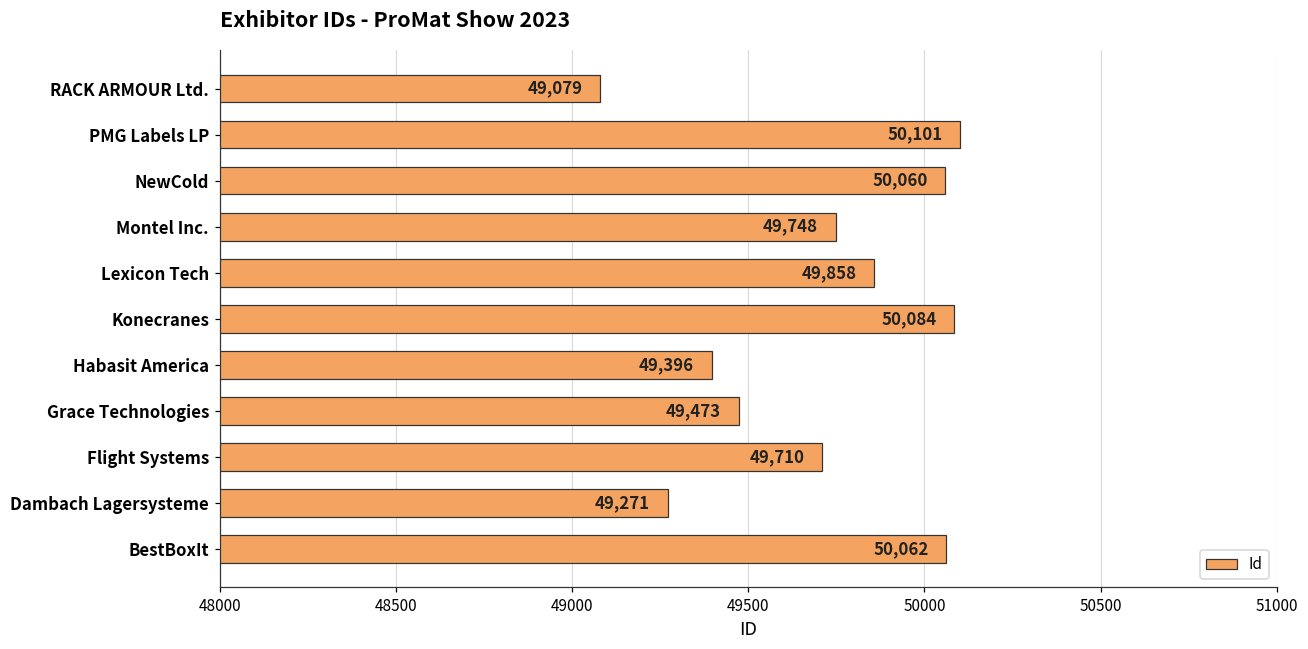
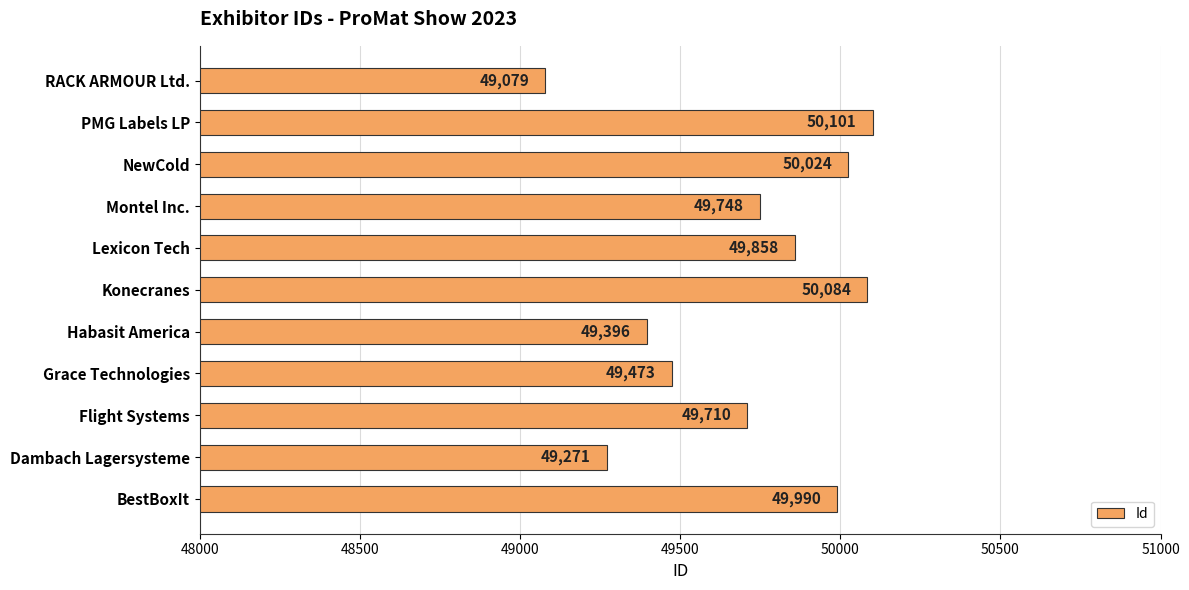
NewCold: 50,060 -> 50,024
BestBoxIt: 50,062 -> 49,990
